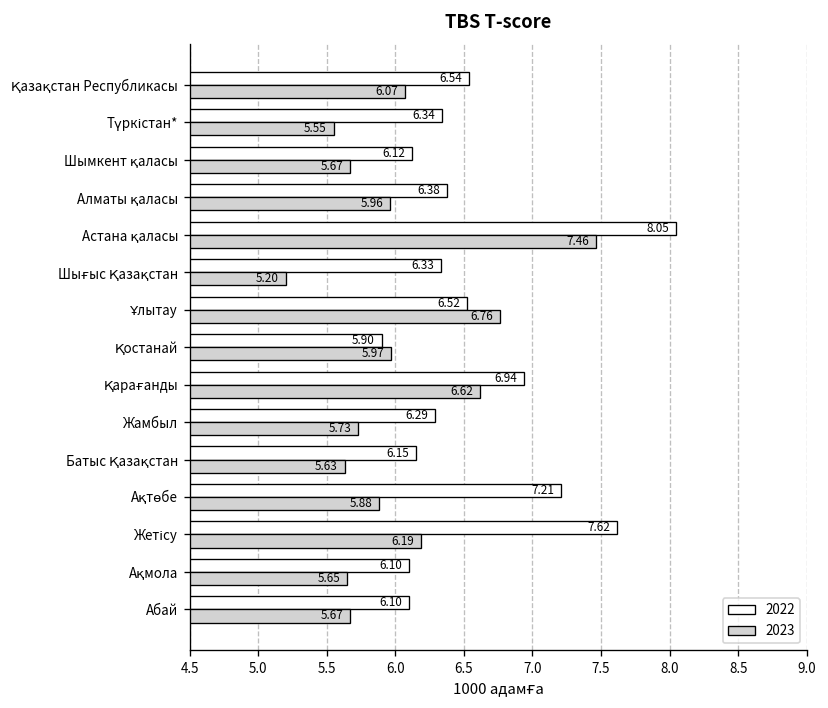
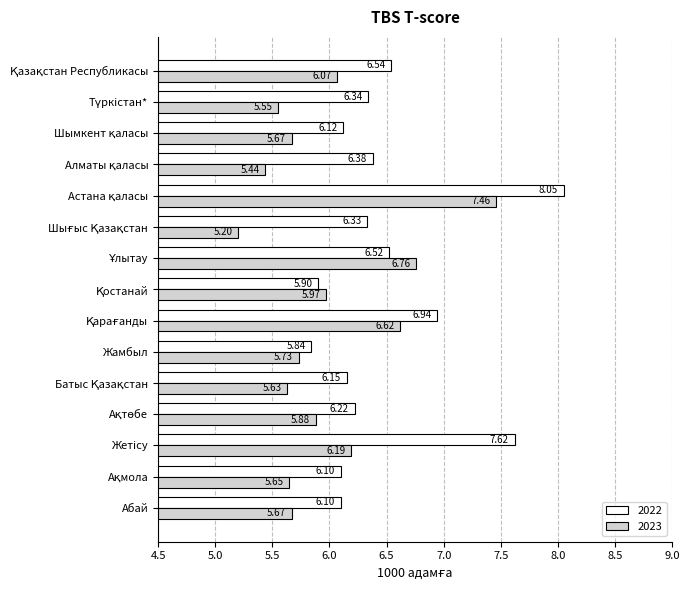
2023, Алматы қаласы: 5.96 -> 5.44
2022, Жамбыл: 6.29 -> 5.84
2022, Ақтөбе: 7.21 -> 6.22
